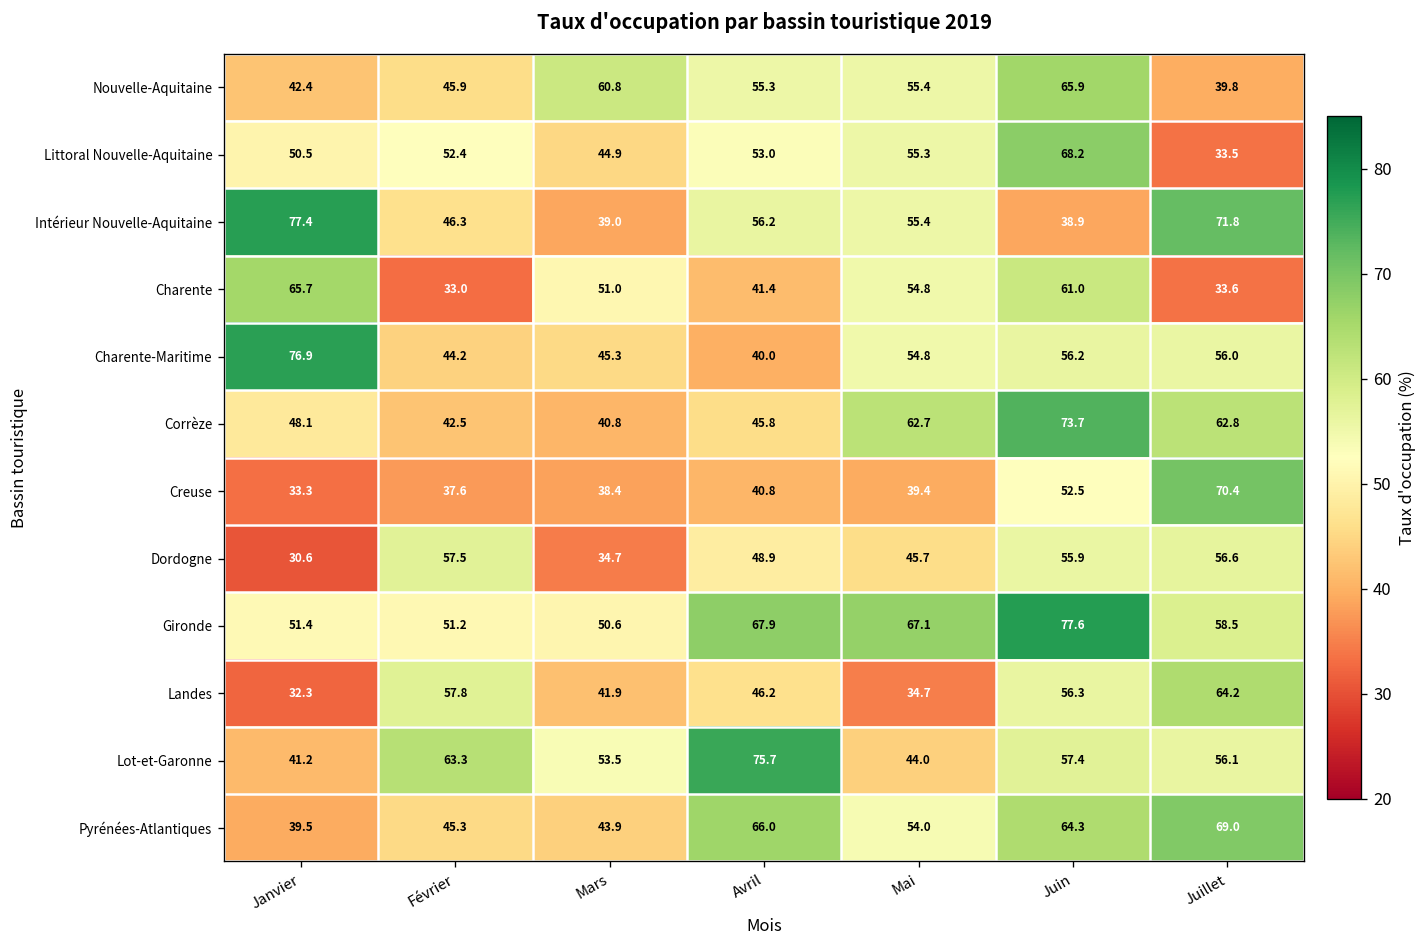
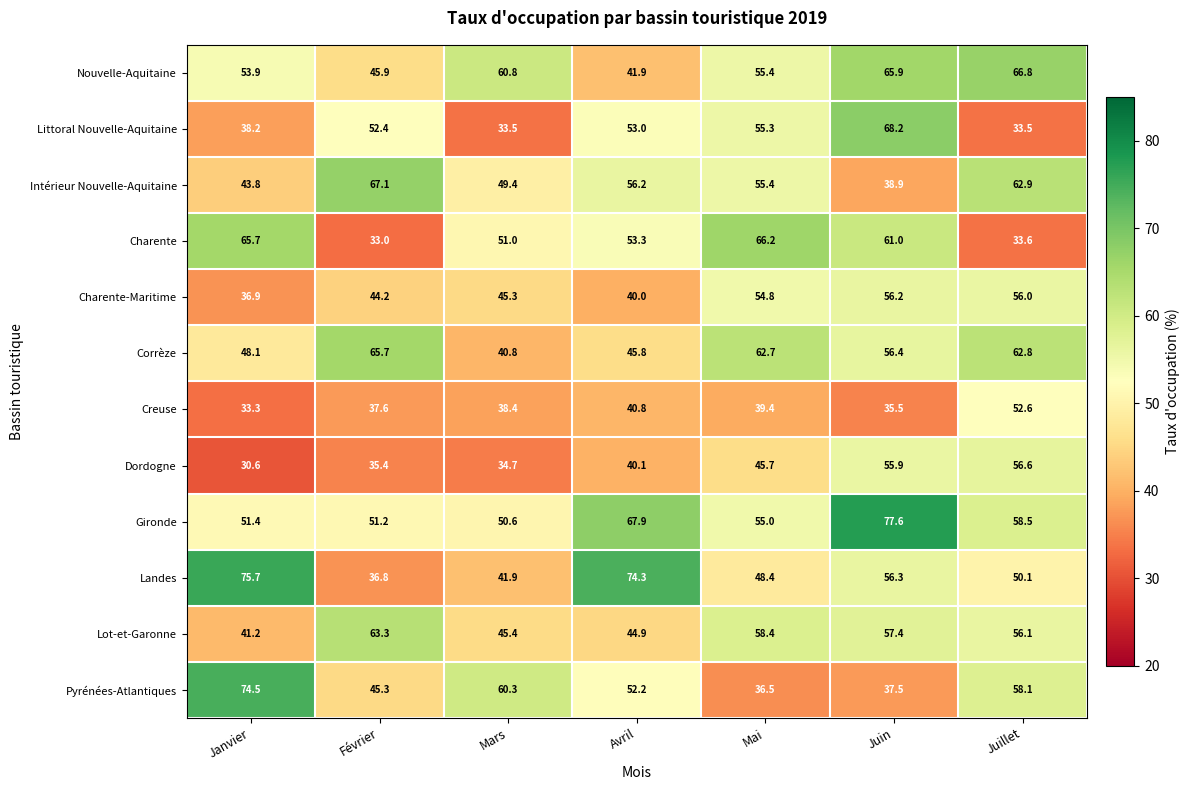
Nouvelle-Aquitaine, Janvier: 42.4 -> 53.9
Nouvelle-Aquitaine, Avril: 55.3 -> 41.9
Nouvelle-Aquitaine, Juillet: 39.8 -> 66.8
Littoral Nouvelle-Aquitaine, Janvier: 50.5 -> 38.2
Littoral Nouvelle-Aquitaine, Mars: 44.9 -> 33.5
Intérieur Nouvelle-Aquitaine, Janvier: 77.4 -> 43.8
Intérieur Nouvelle-Aquitaine, Février: 46.3 -> 67.1
Intérieur Nouvelle-Aquitaine, Mars: 39.0 -> 49.4
Intérieur Nouvelle-Aquitaine, Juillet: 71.8 -> 62.9
Charente, Avril: 41.4 -> 53.3
Charente, Mai: 54.8 -> 66.2
Charente-Maritime, Janvier: 76.9 -> 36.9
Corrèze, Février: 42.5 -> 65.7
Corrèze, Juin: 73.7 -> 56.4
Creuse, Juin: 52.5 -> 35.5
Creuse, Juillet: 70.4 -> 52.6
Dordogne, Février: 57.5 -> 35.4
Dordogne, Avril: 48.9 -> 40.1
Gironde, Mai: 67.1 -> 55.0
Landes, Janvier: 32.3 -> 75.7
Landes, Février: 57.8 -> 36.8
Landes, Avril: 46.2 -> 74.3
Landes, Mai: 34.7 -> 48.4
Landes, Juillet: 64.2 -> 50.1
Lot-et-Garonne, Mars: 53.5 -> 45.4
Lot-et-Garonne, Avril: 75.7 -> 44.9
Lot-et-Garonne, Mai: 44.0 -> 58.4
Pyrénées-Atlantiques, Janvier: 39.5 -> 74.5
Pyrénées-Atlantiques, Mars: 43.9 -> 60.3
Pyrénées-Atlantiques, Avril: 66.0 -> 52.2
Pyrénées-Atlantiques, Mai: 54.0 -> 36.5
Pyrénées-Atlantiques, Juin: 64.3 -> 37.5
Pyrénées-Atlantiques, Juillet: 69.0 -> 58.1
